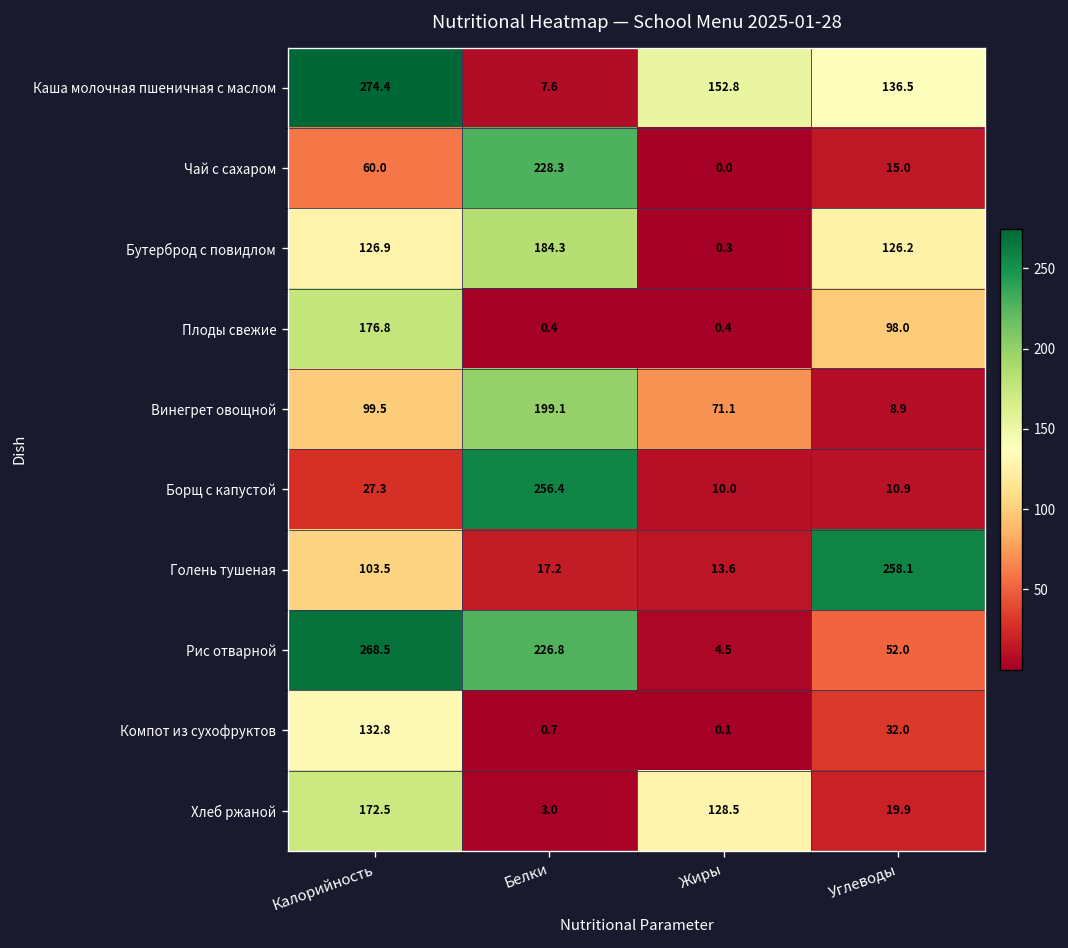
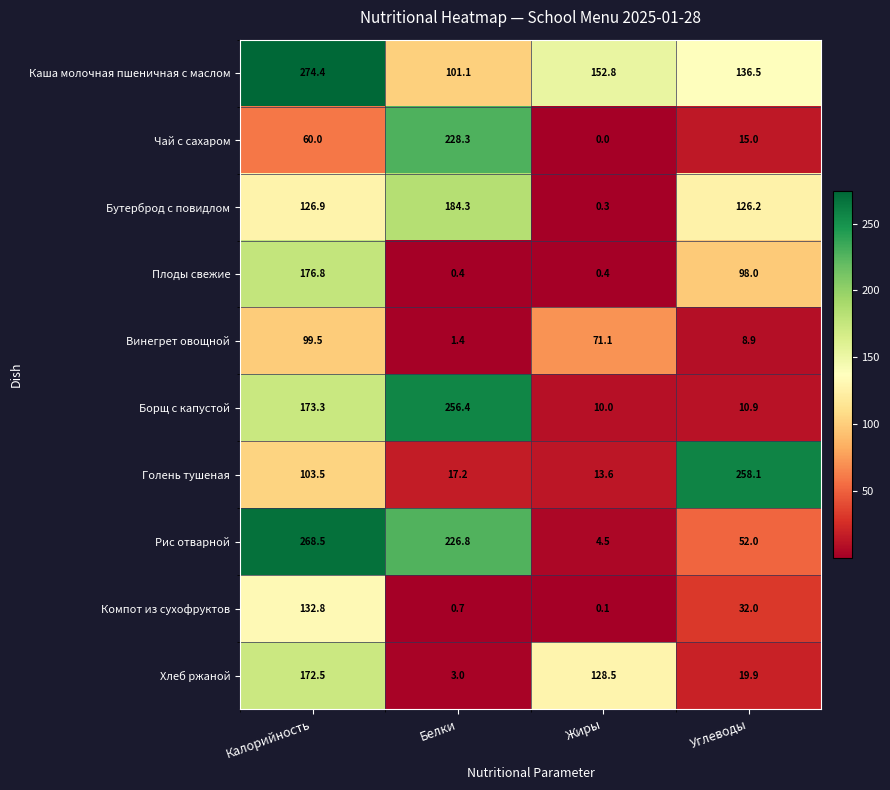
Каша молочная пшеничная с маслом, Белки: 7.6 -> 101.1
Винегрет овощной, Белки: 199.1 -> 1.4
Борщ с капустой, Калорийность: 27.3 -> 173.3
